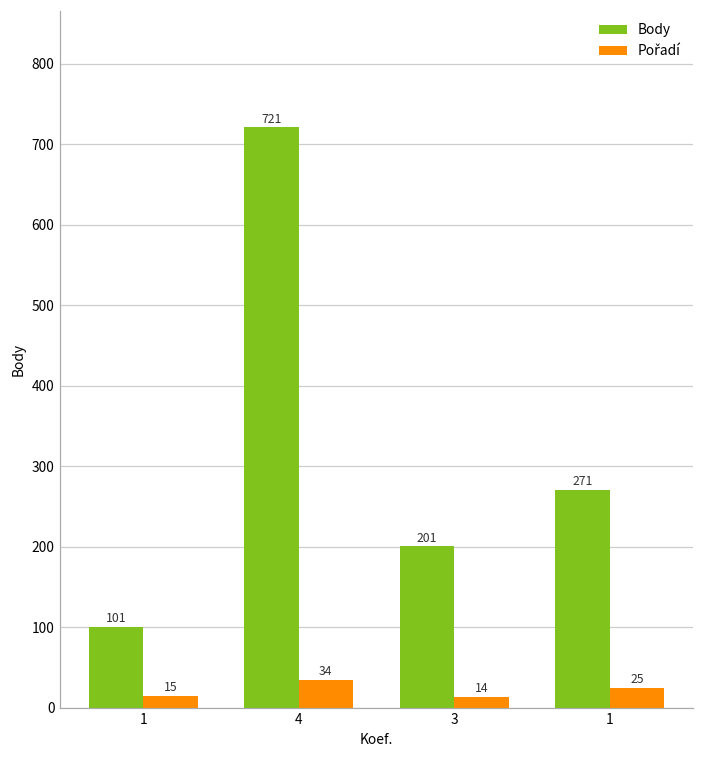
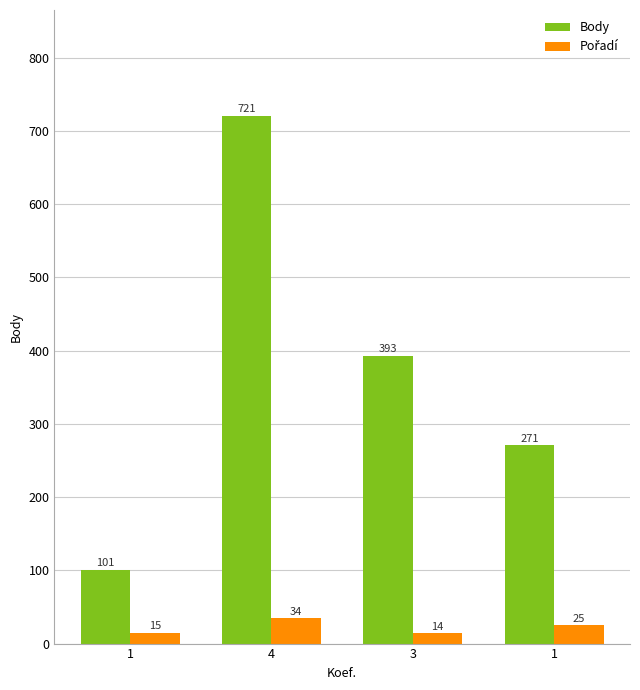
Body, 3: 201 -> 393
